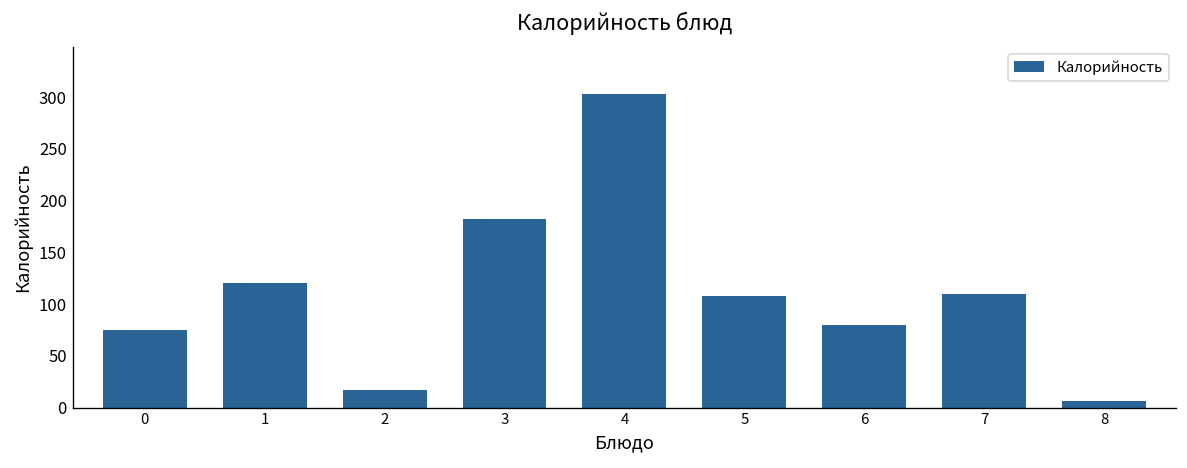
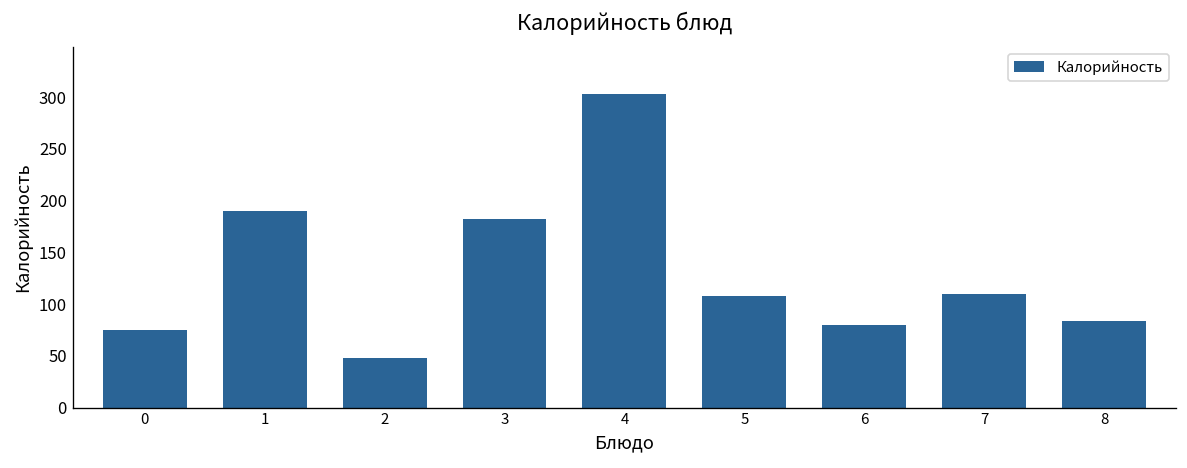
1: 120 -> 190
2: 20 -> 50
8: 10 -> 80
